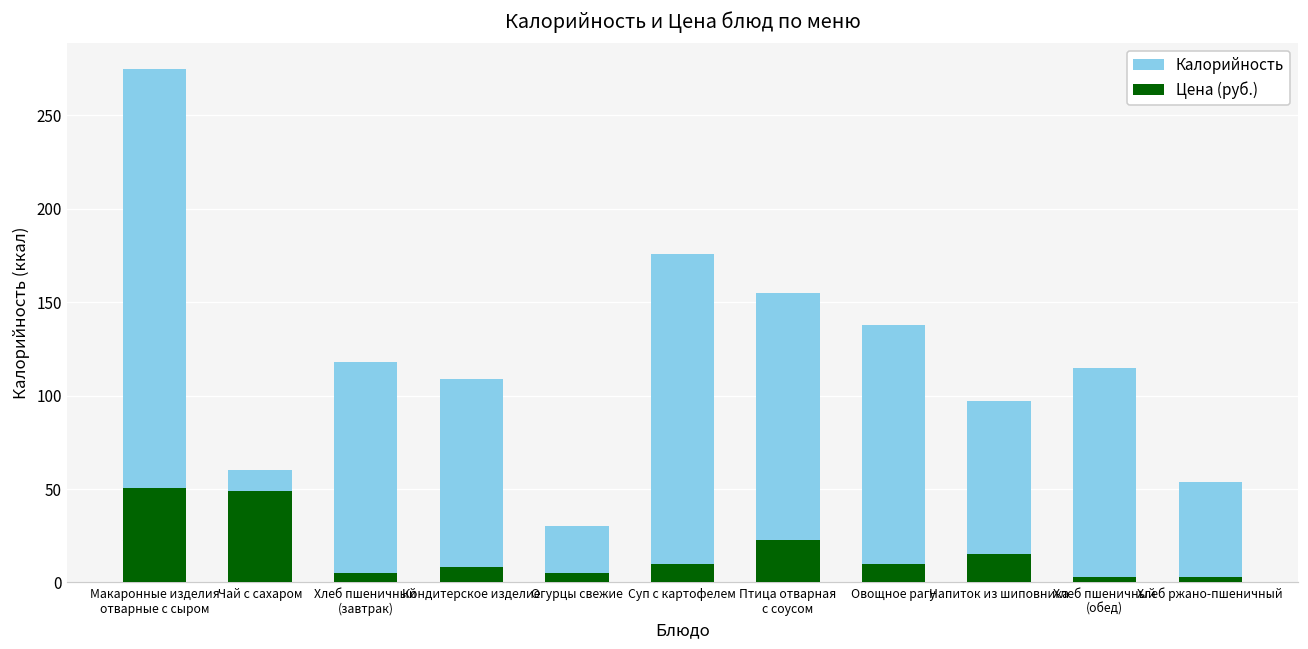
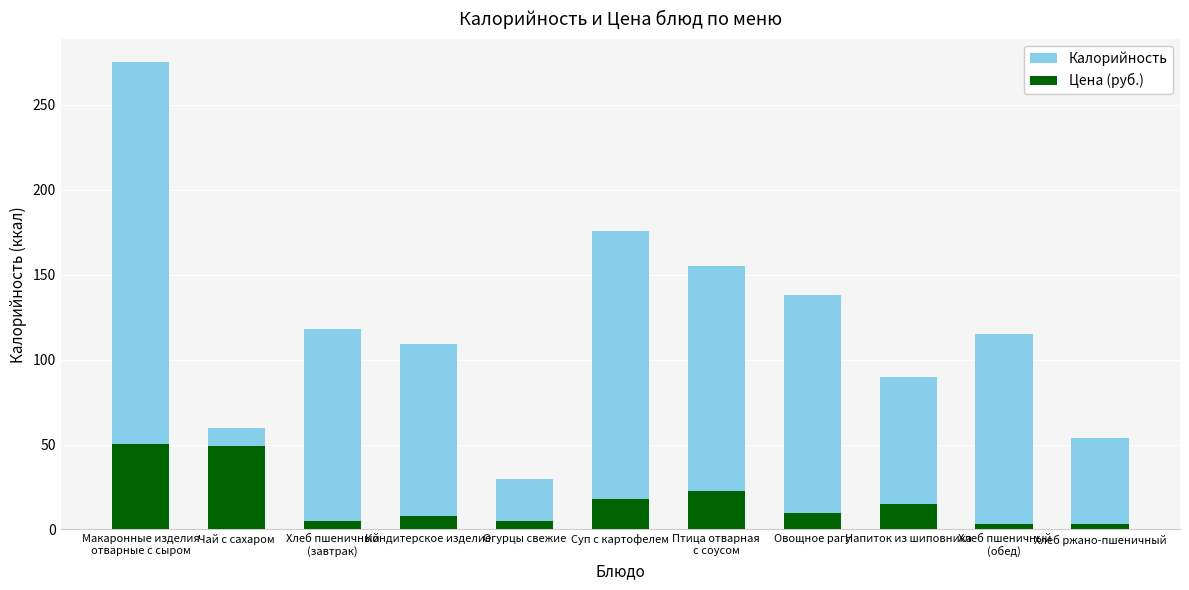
Цена (руб.), Суп с картофелем: 10 -> 18
Калорийность, Напиток из шиповника: 97 -> 90
